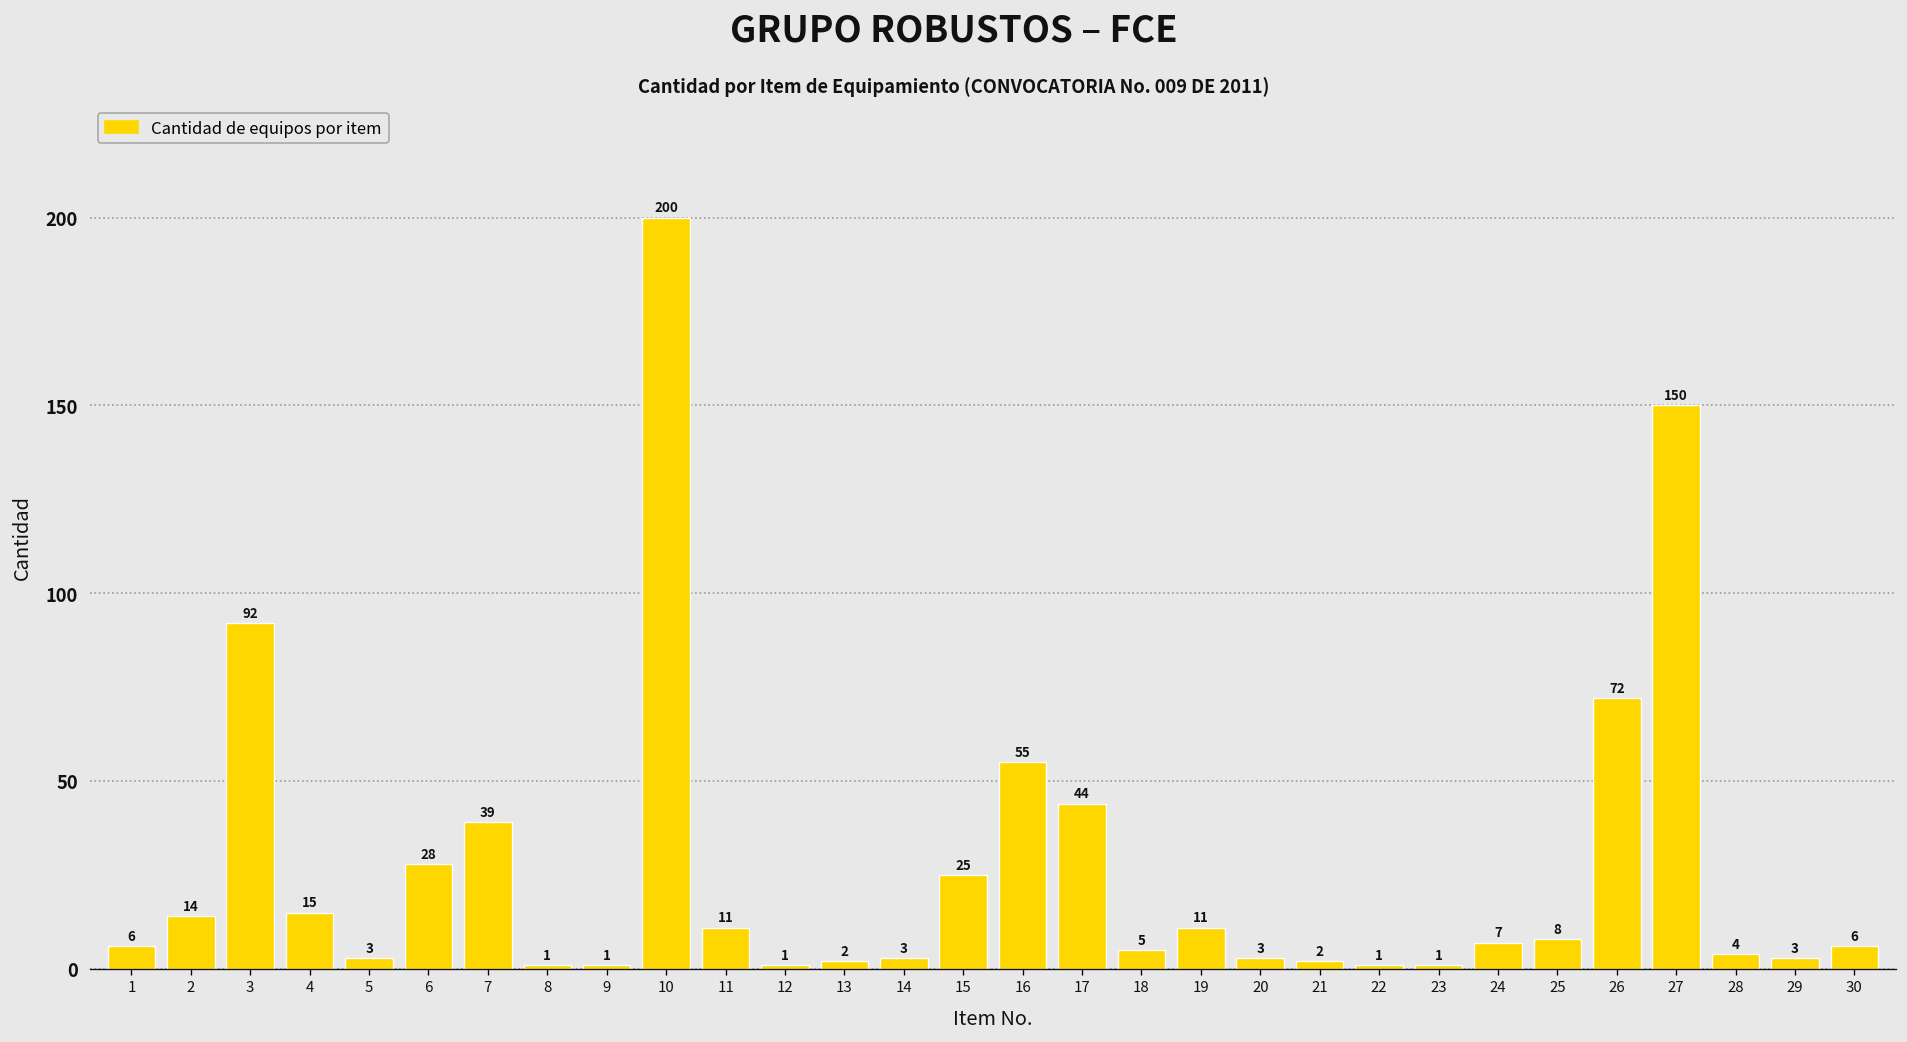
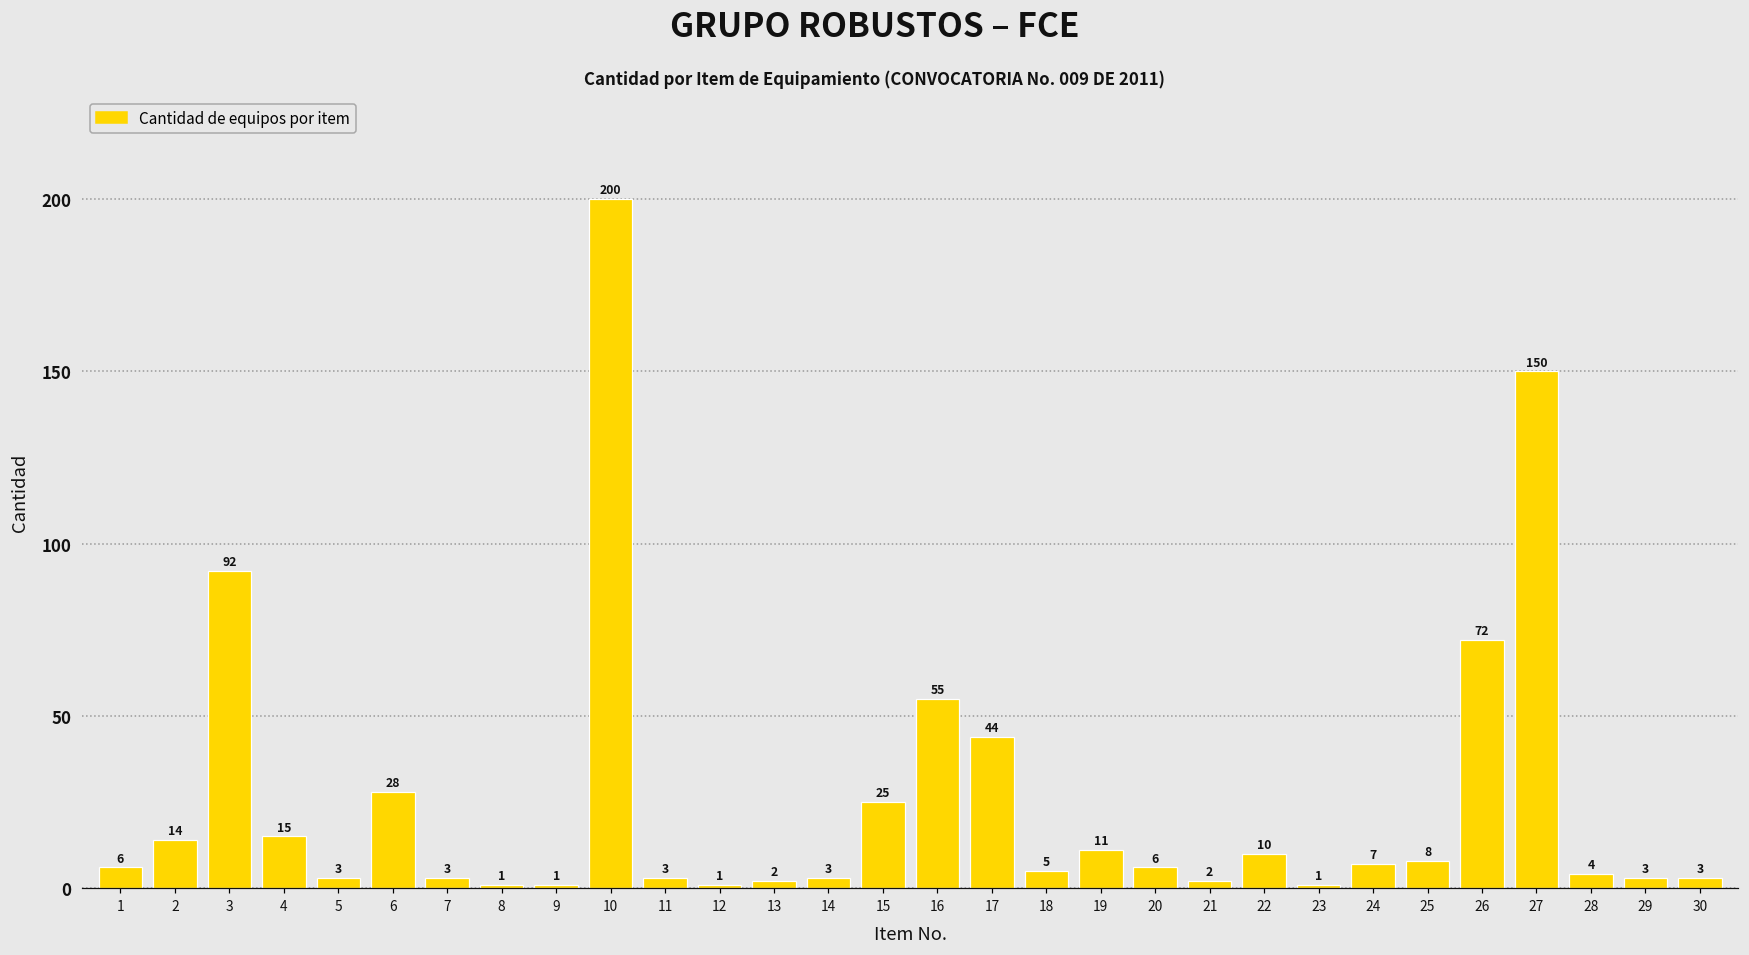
7: 39 -> 3
11: 11 -> 3
20: 3 -> 6
22: 1 -> 10
30: 6 -> 3
